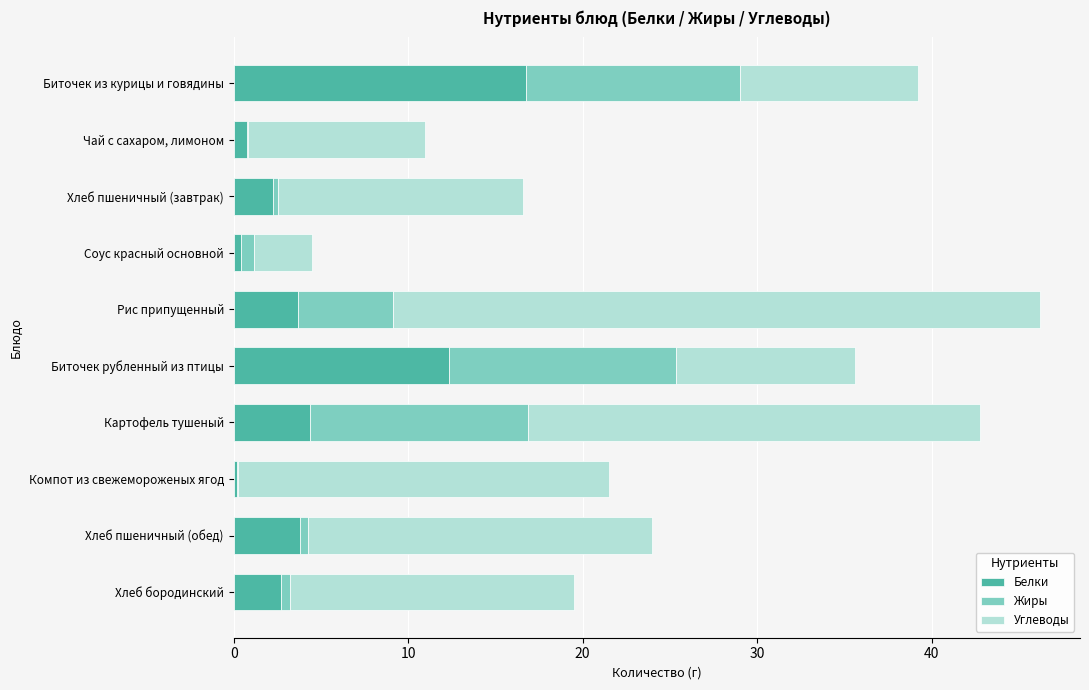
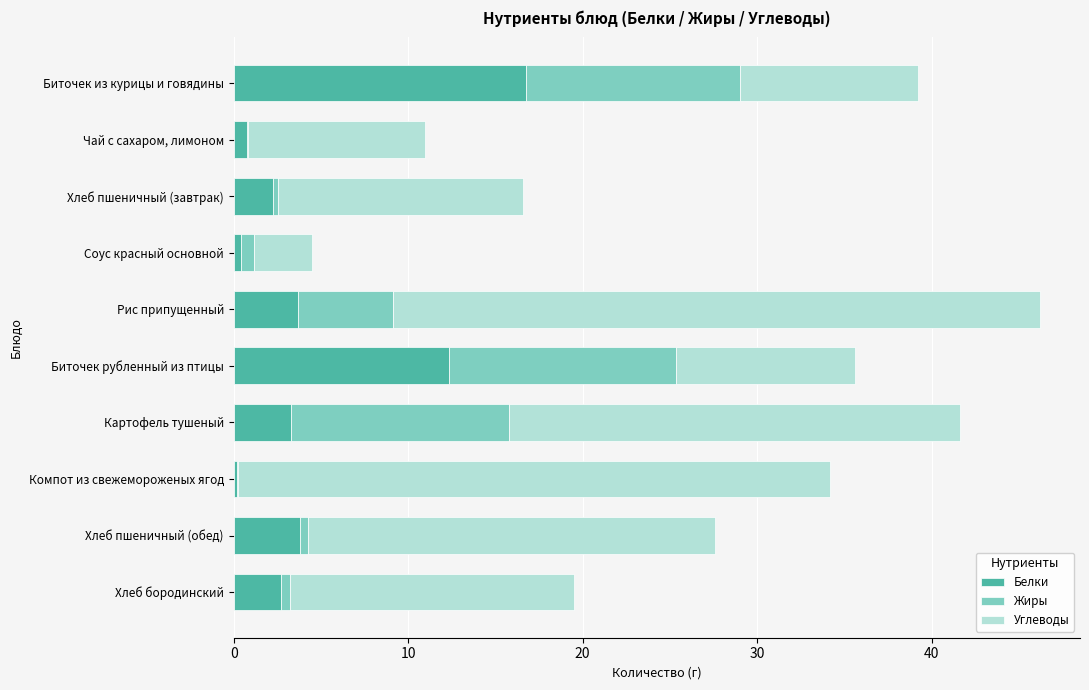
Белки, Картофель тушеный: 4.4 -> 3.3
Углеводы, Компот из свежемороженых ягод: 21.3 -> 33.9
Углеводы, Хлеб пшеничный (обед): 19.7 -> 23.4
